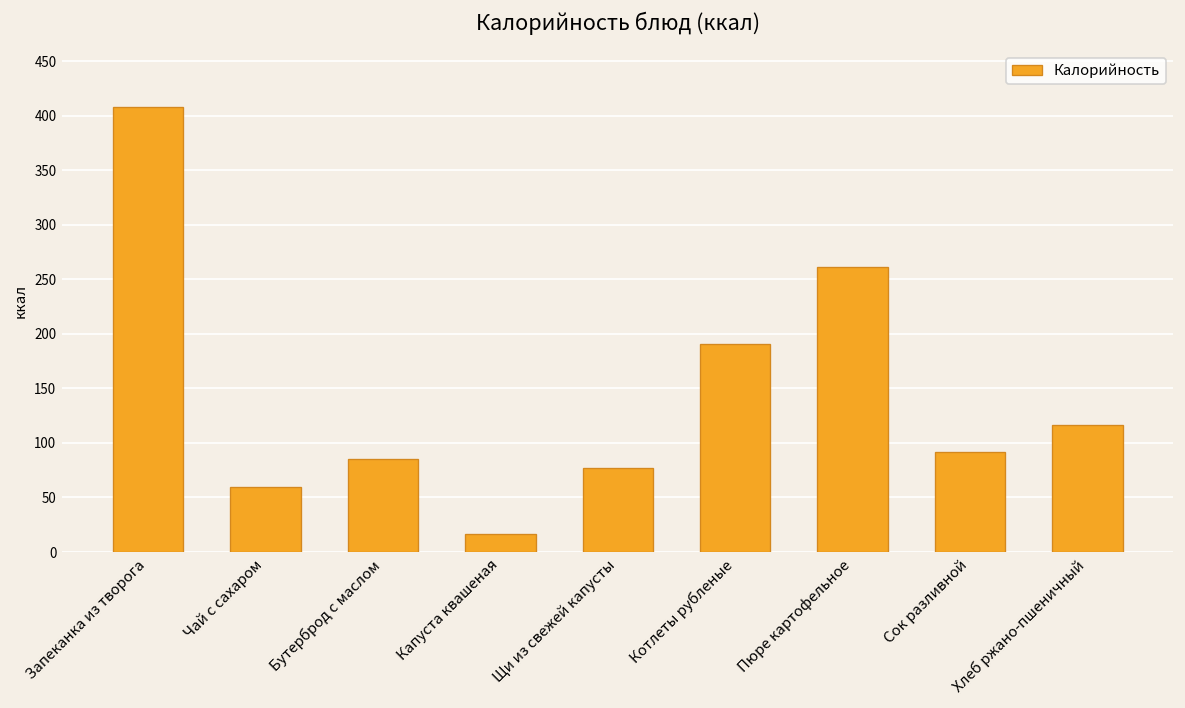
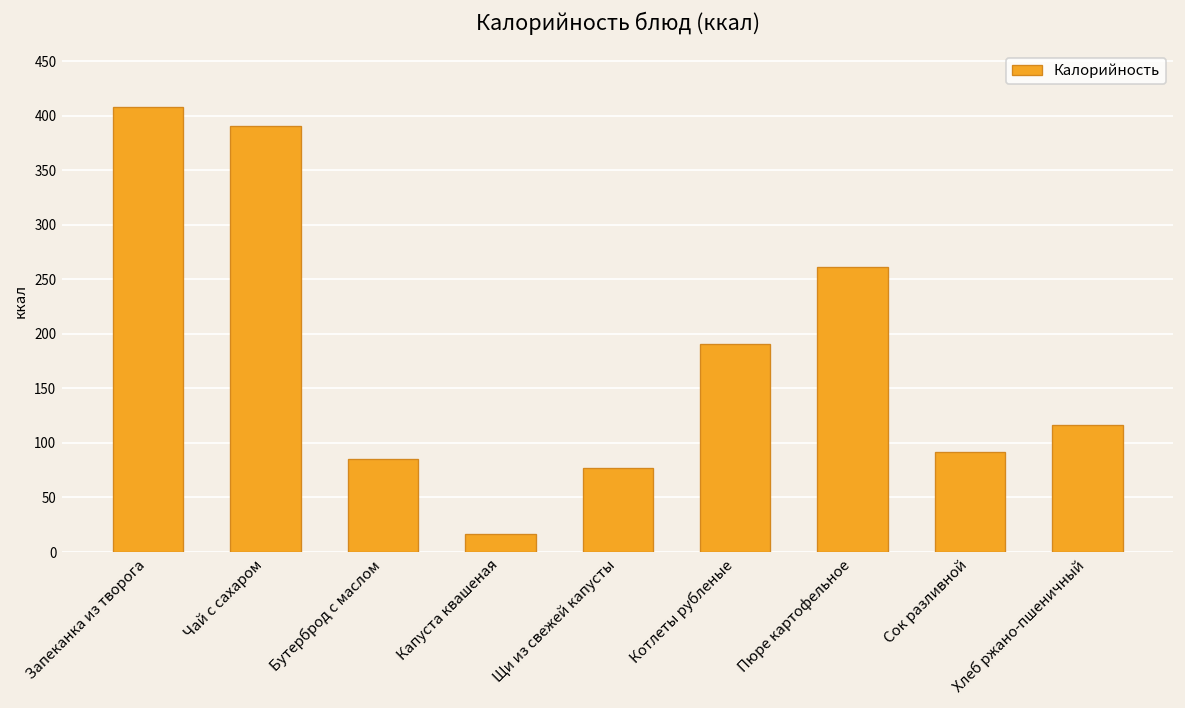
Чай с сахаром: 60 -> 390
